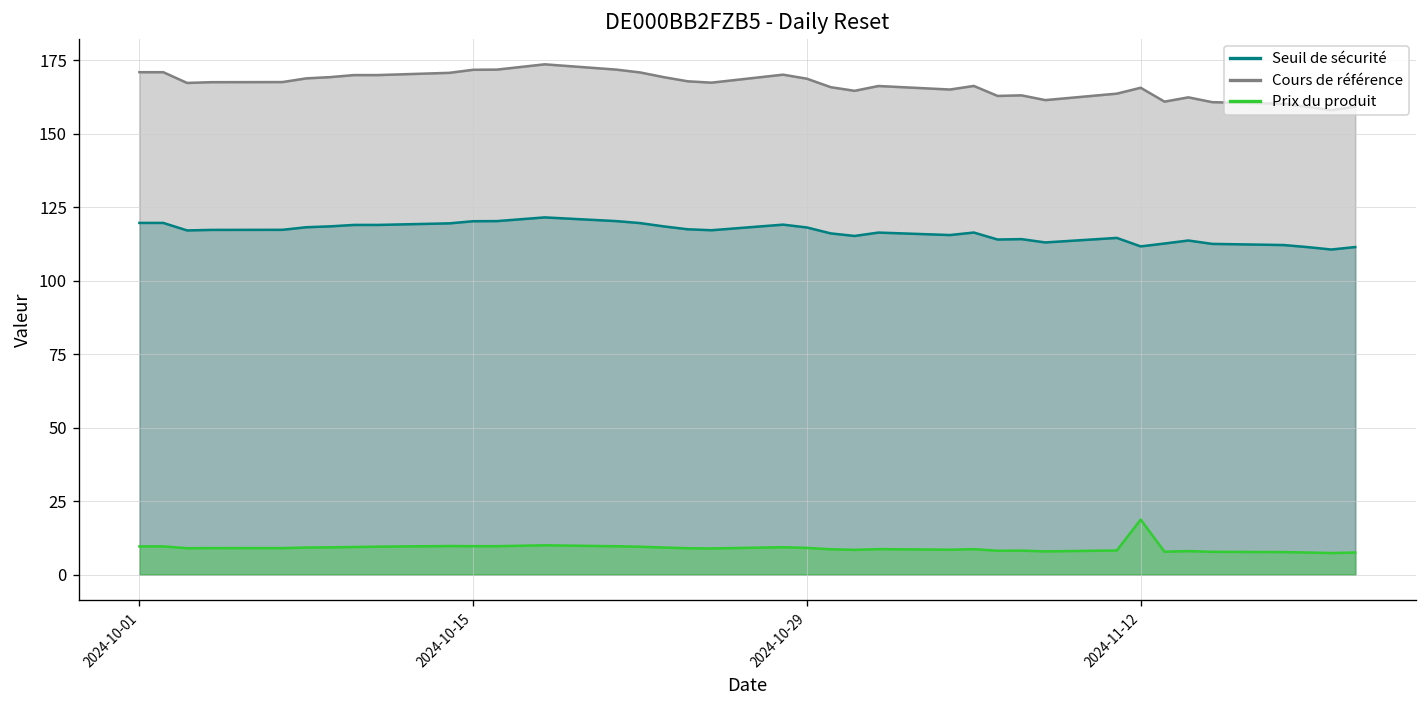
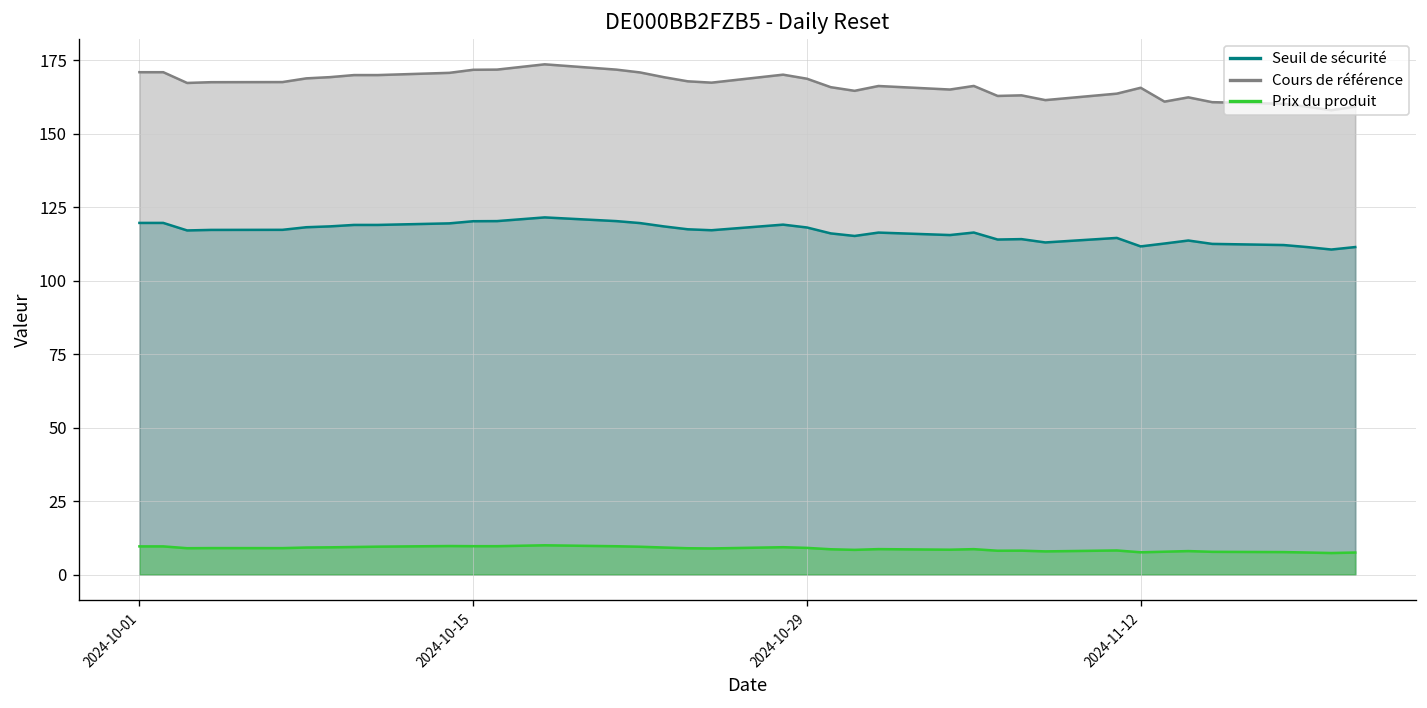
Prix du produit, 2024-11-12: 19 -> 8
